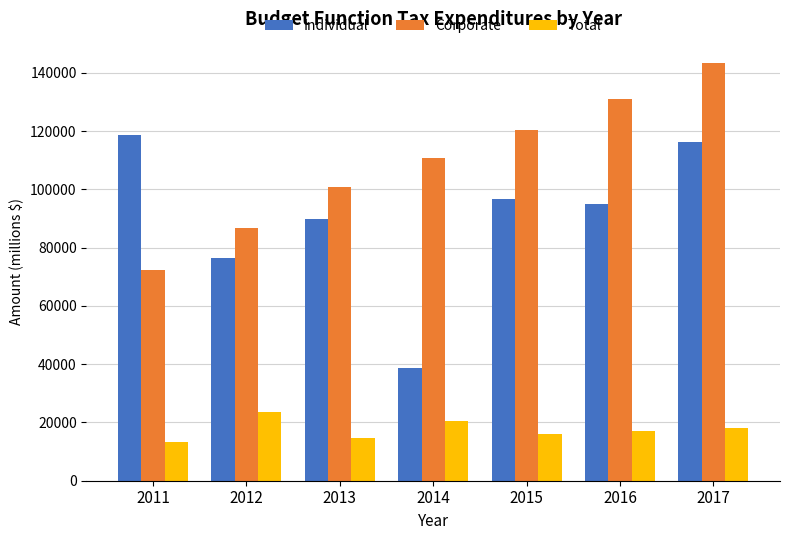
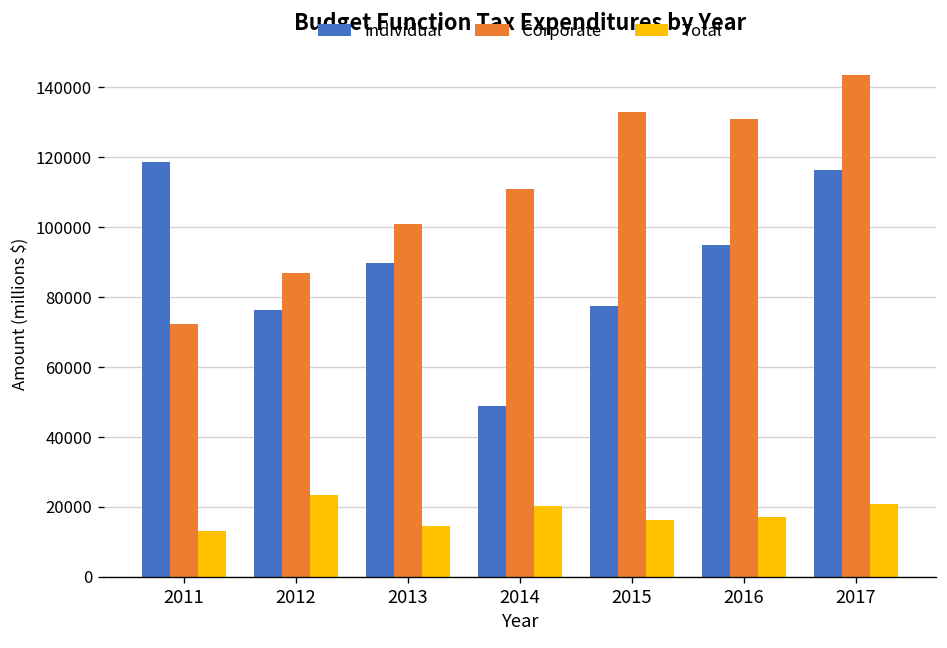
Individual, 2014: 39000 -> 49000
Individual, 2015: 97000 -> 77000
Corporate, 2015: 120000 -> 133000
Total, 2017: 18000 -> 21000
